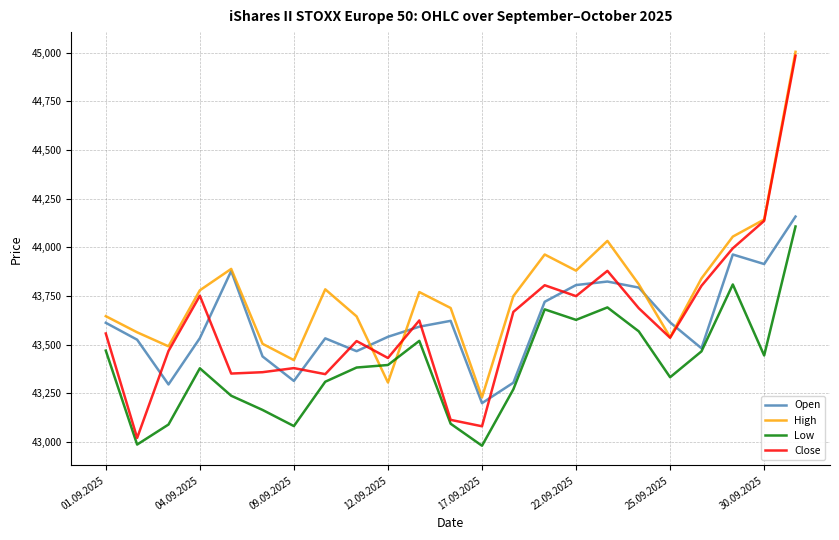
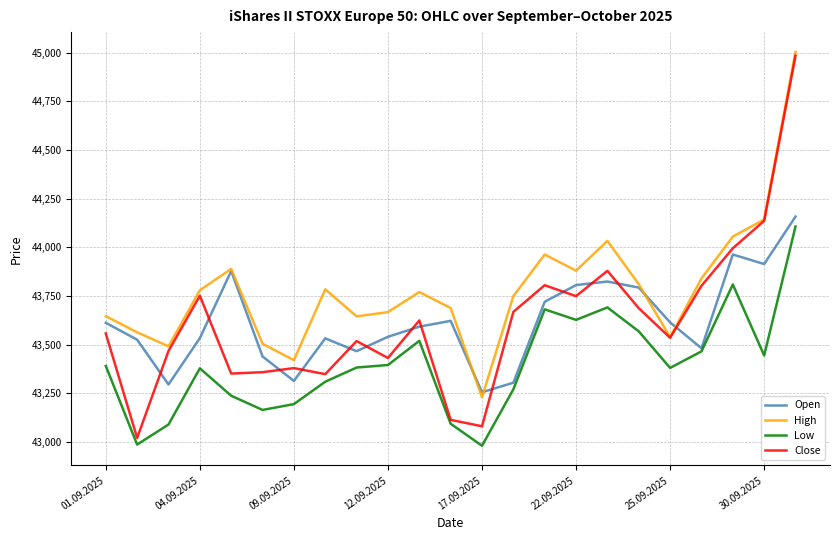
Low, 01.09.2025: 43,470 -> 43,390
Low, 09.09.2025: 43,080 -> 43,190
High, 12.09.2025: 43,310 -> 43,670
Open, 17.09.2025: 43,200 -> 43,260
Low, 25.09.2025: 43,330 -> 43,380
